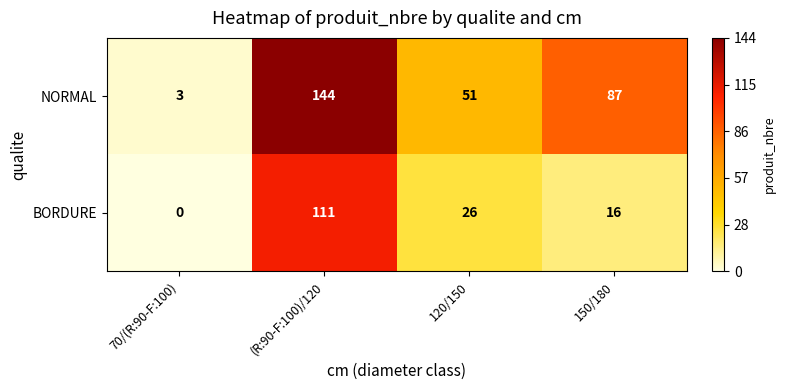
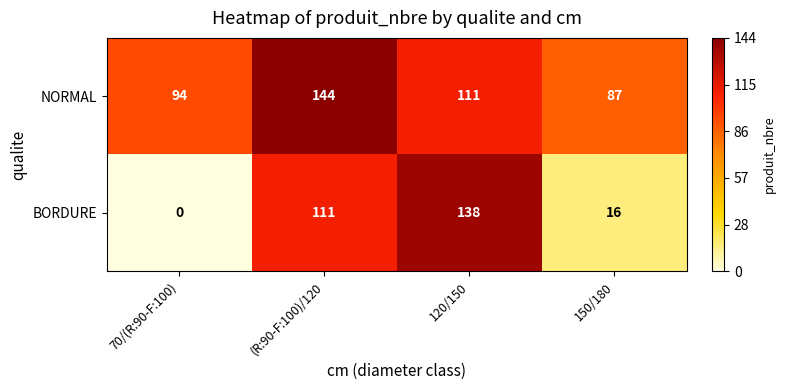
NORMAL, 70/(R:90-F:100): 3 -> 94
NORMAL, 120/150: 51 -> 111
BORDURE, 120/150: 26 -> 138
